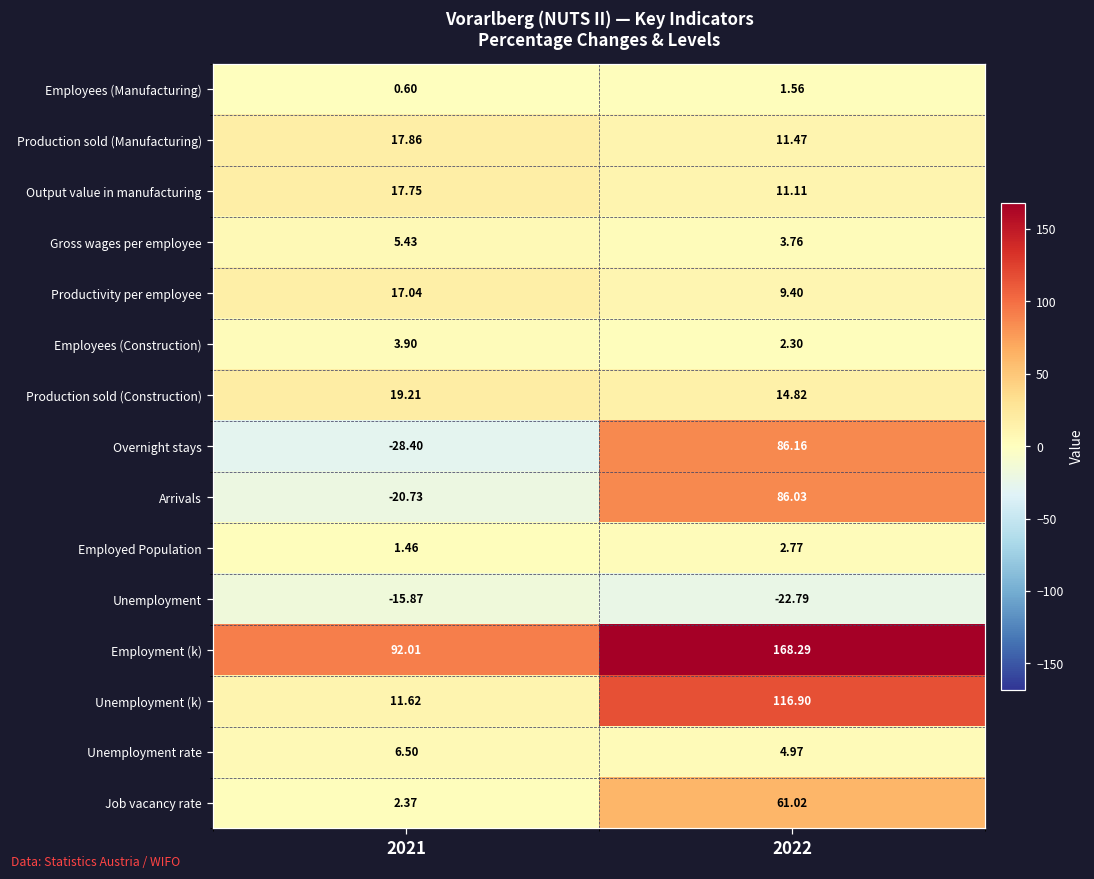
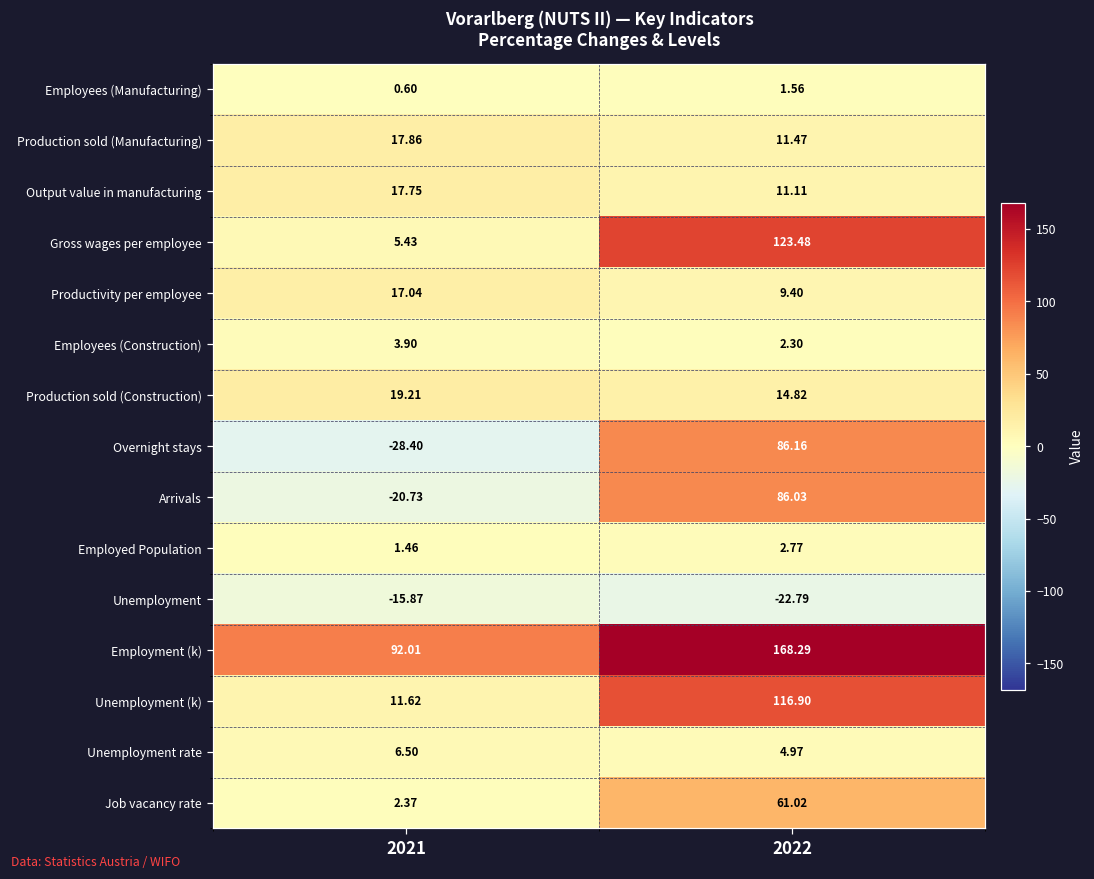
Gross wages per employee, 2022: 3.76 -> 123.48
